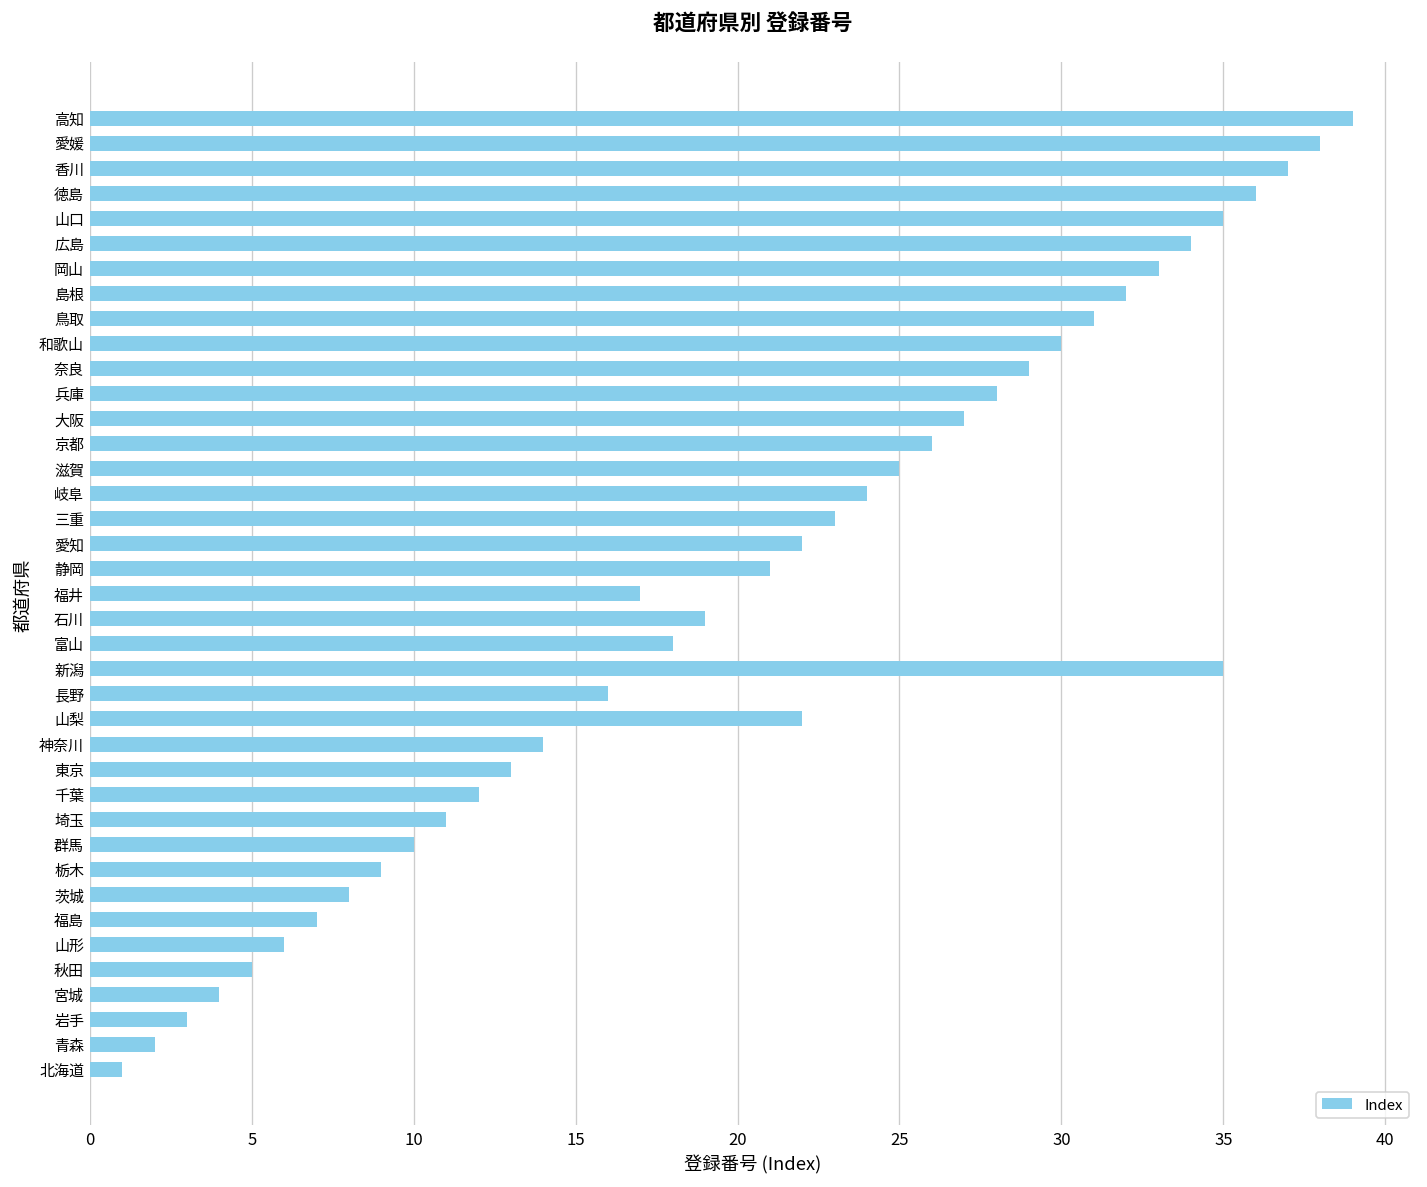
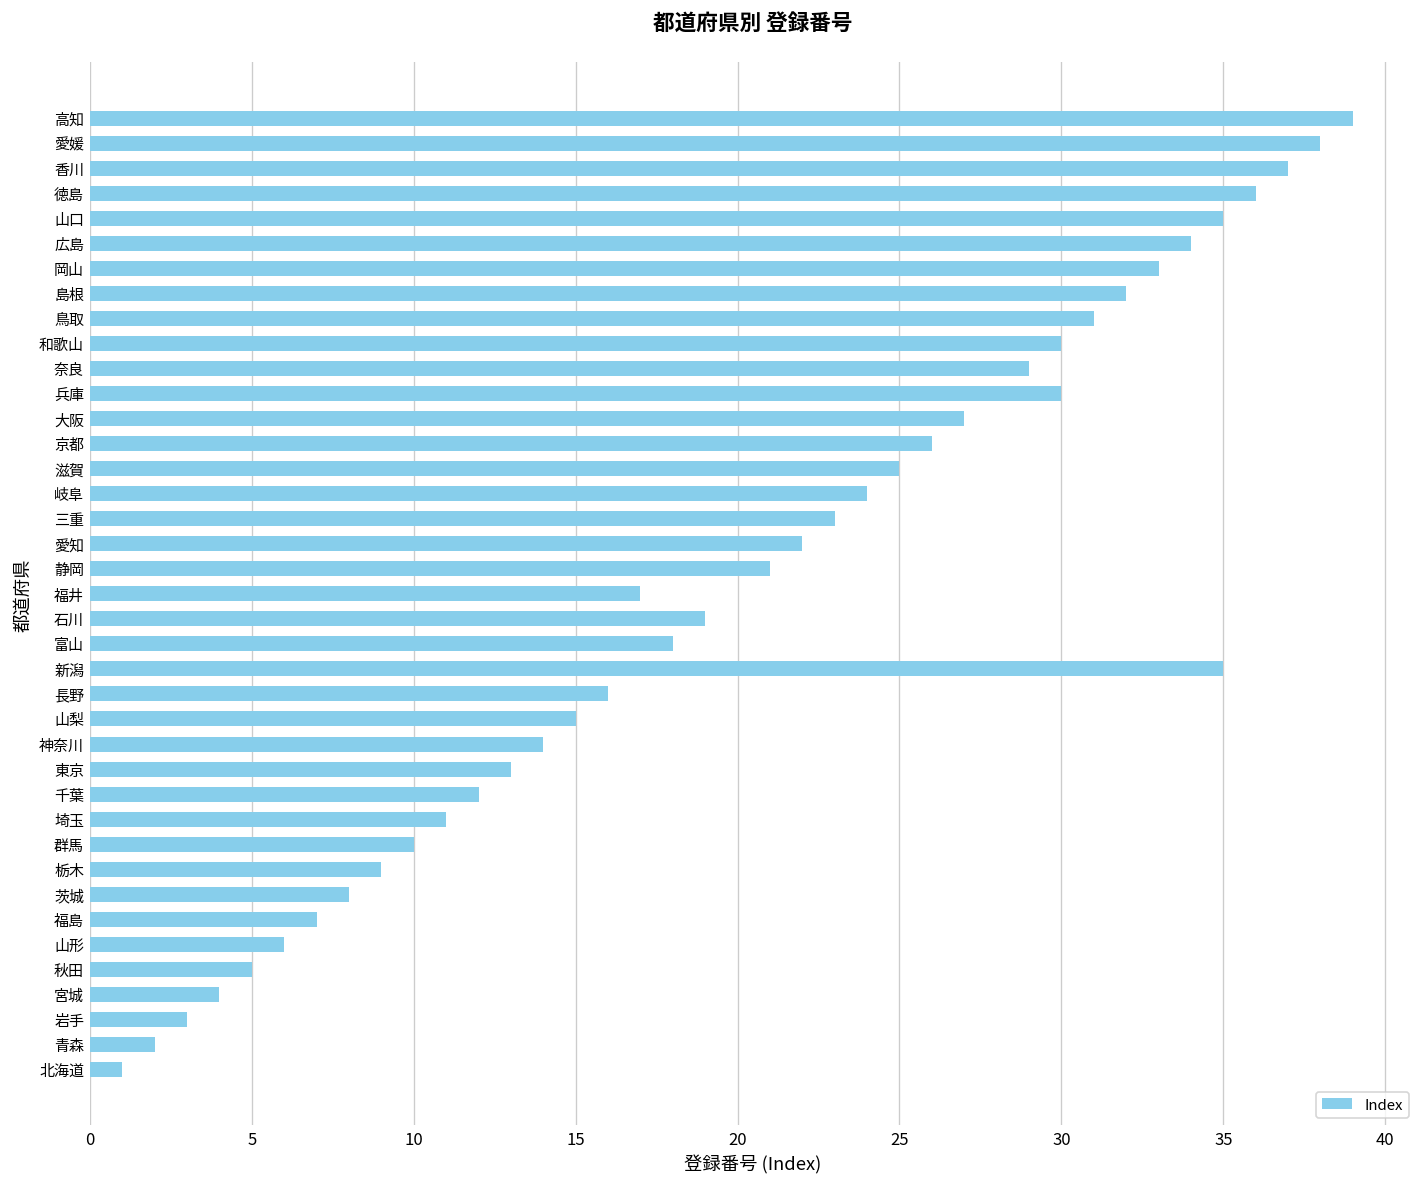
兵庫: 28 -> 30
山梨: 22 -> 15
